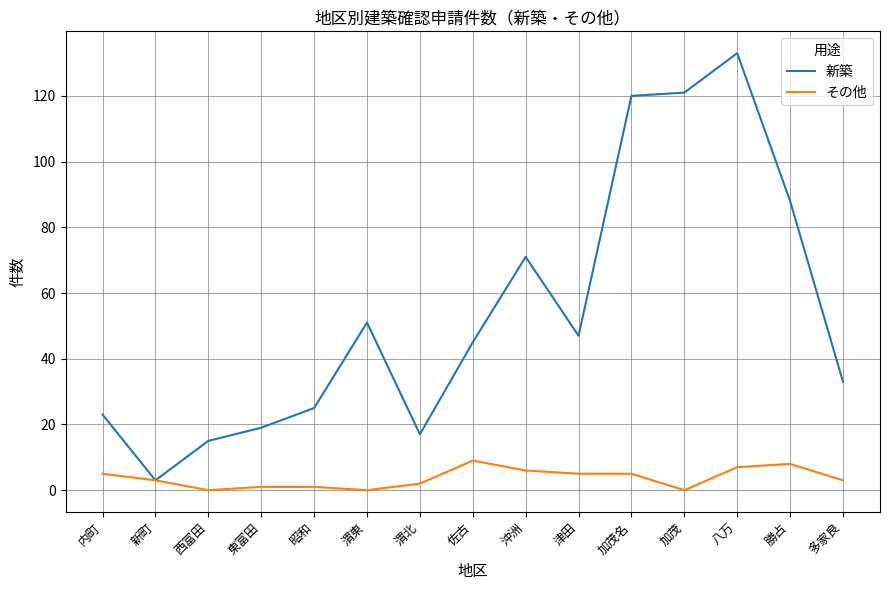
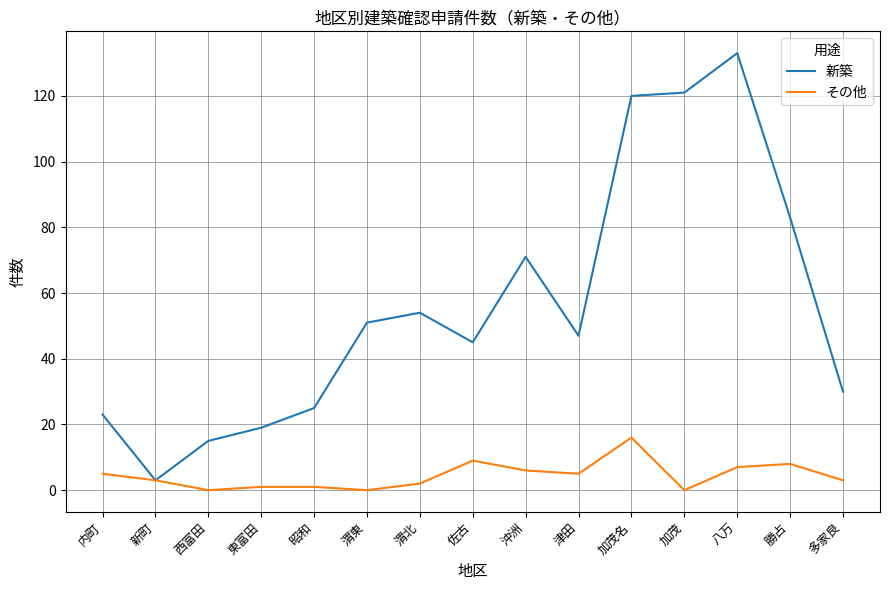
新築, 渭北: 17 -> 54
その他, 加茂名: 5 -> 16
新築, 勝占: 88 -> 83
新築, 多家良: 33 -> 30
